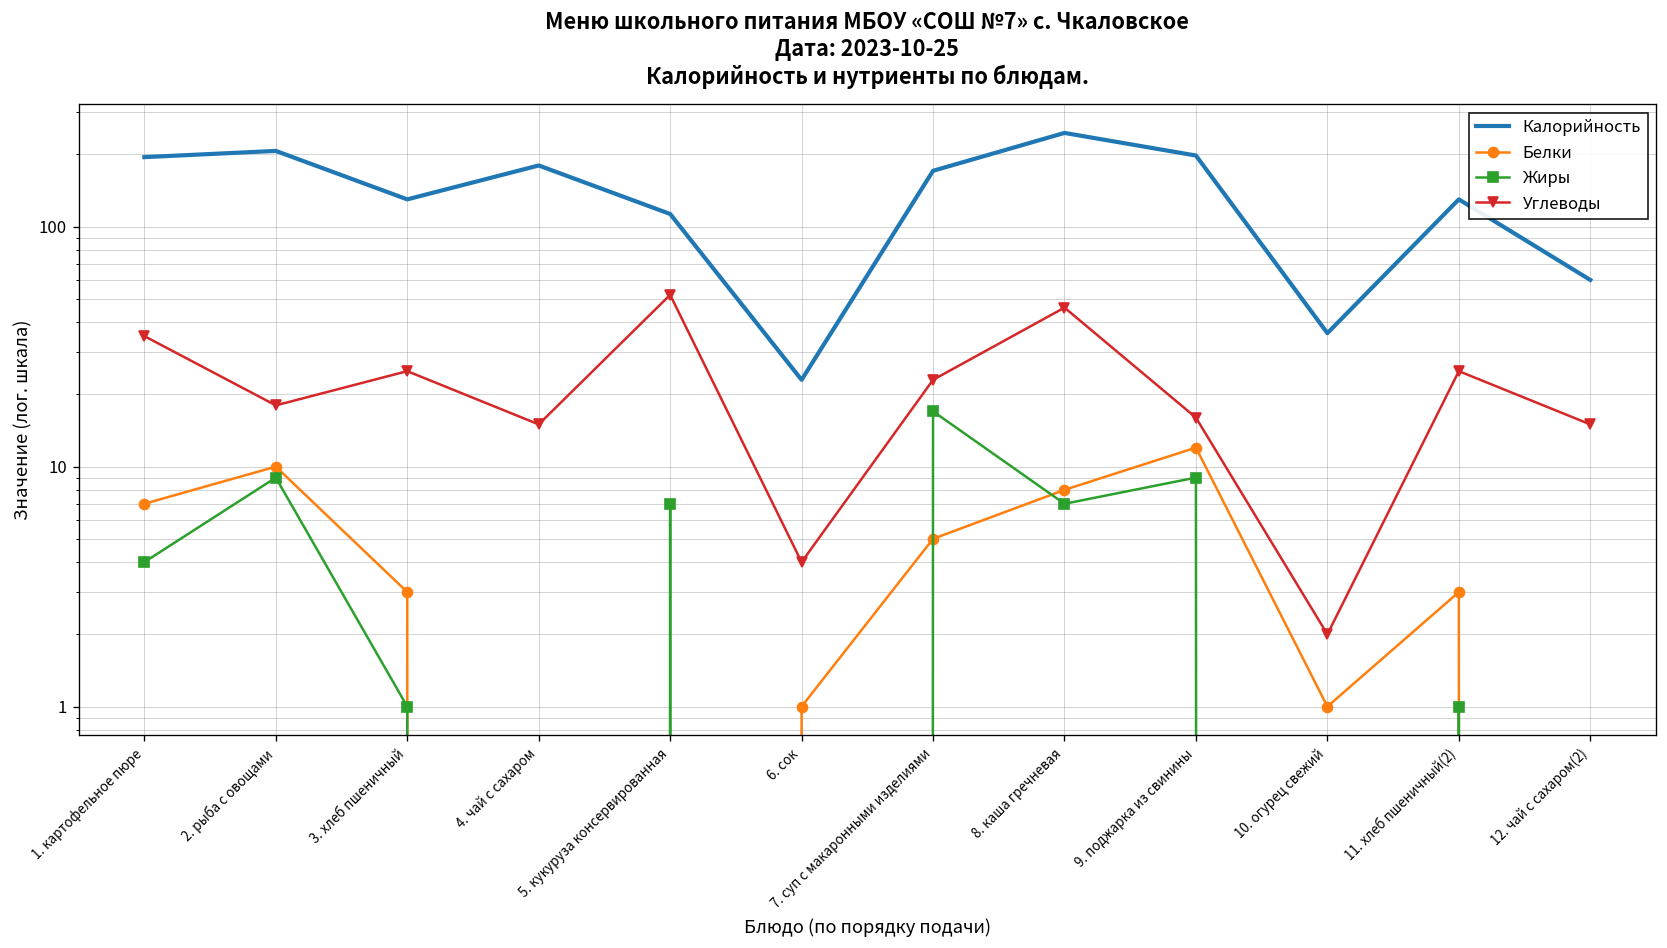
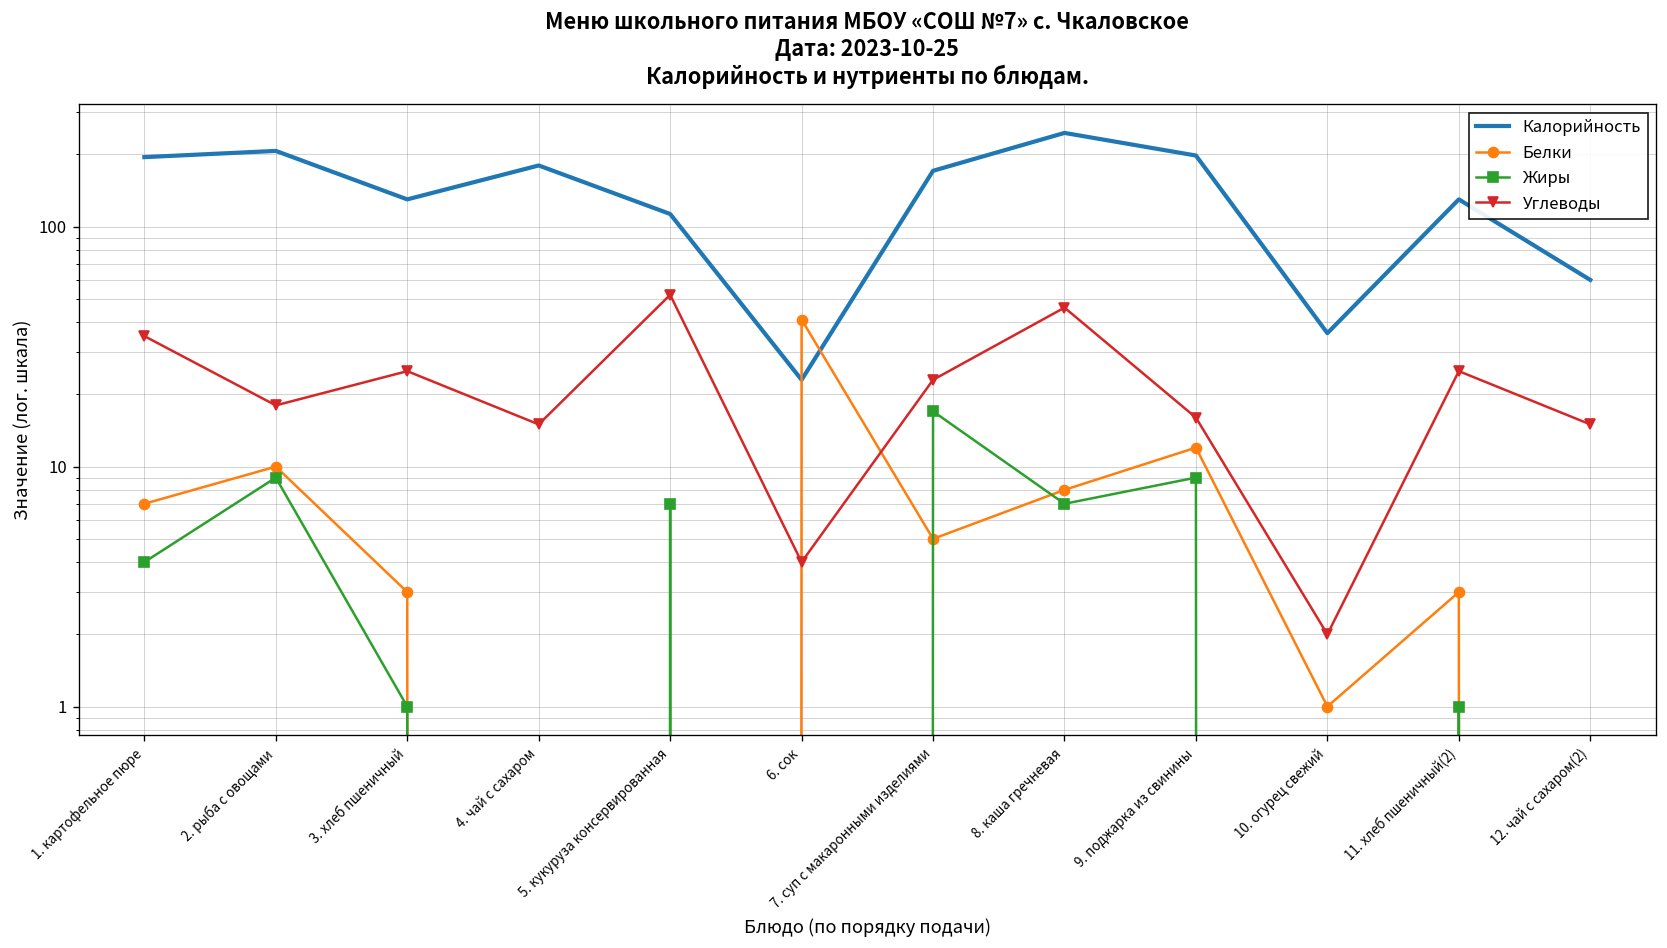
Белки, 6. сок: 1 -> 41
